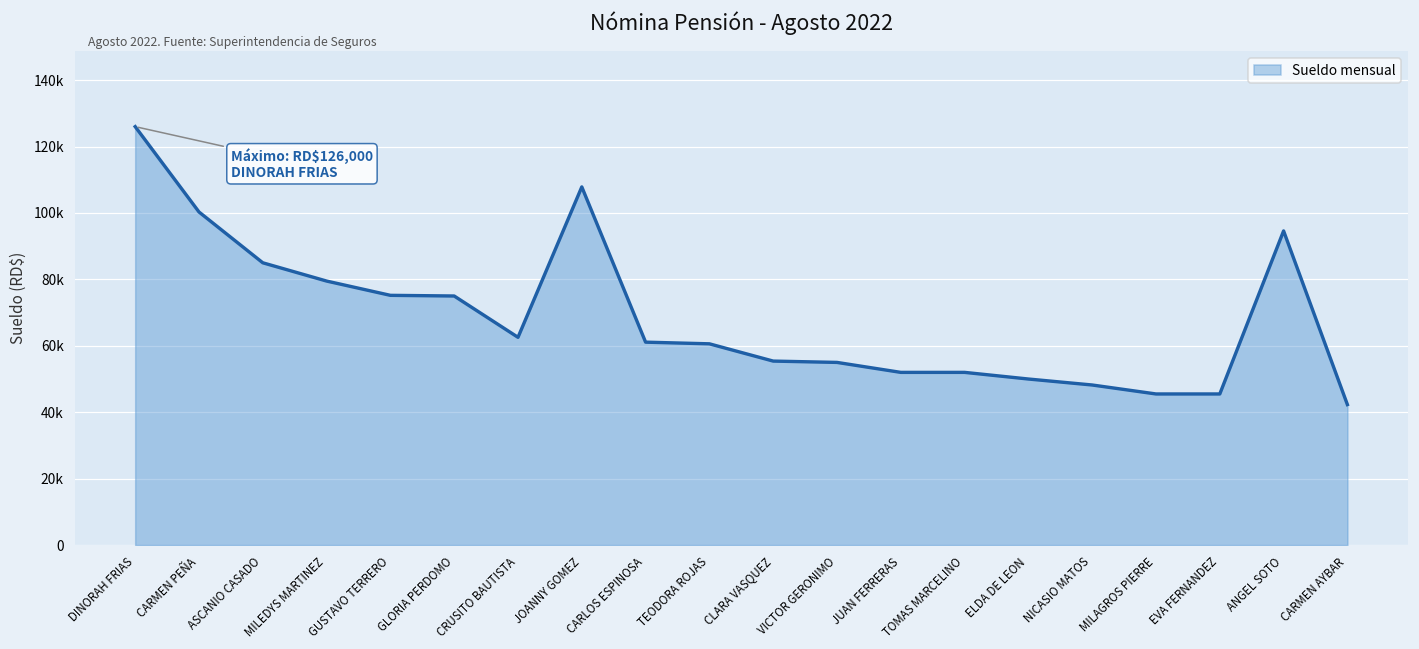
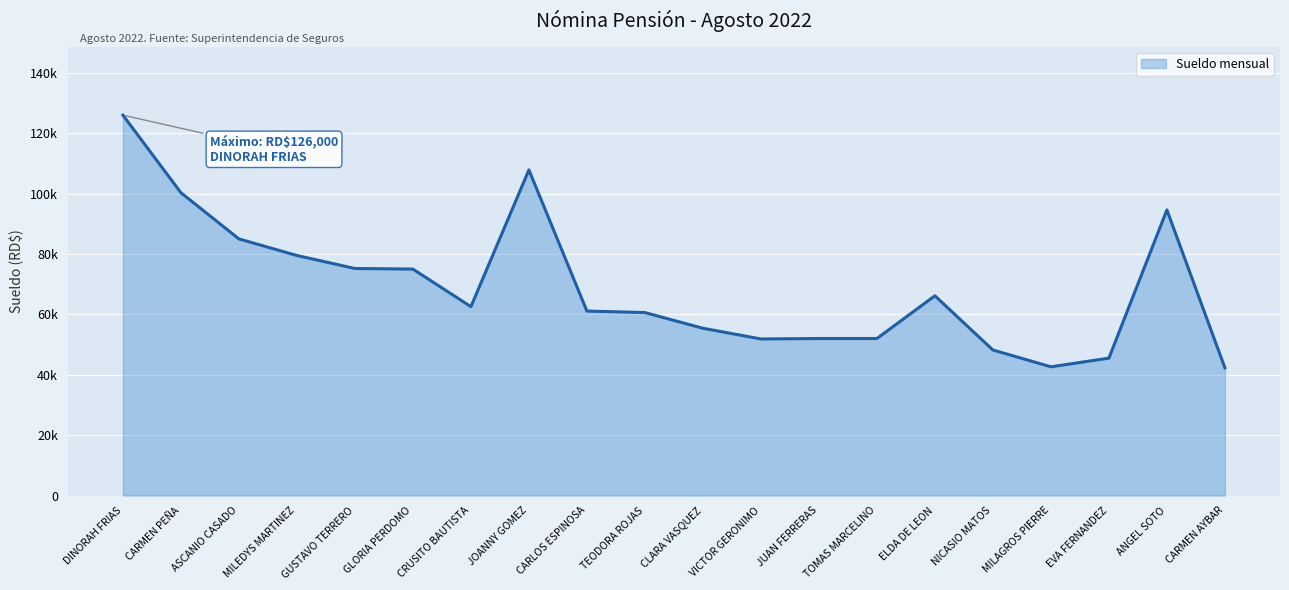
VICTOR GERONIMO: 55000 -> 52000
ELDA DE LEON: 50000 -> 66000
MILAGROS PIERRE: 46000 -> 43000
